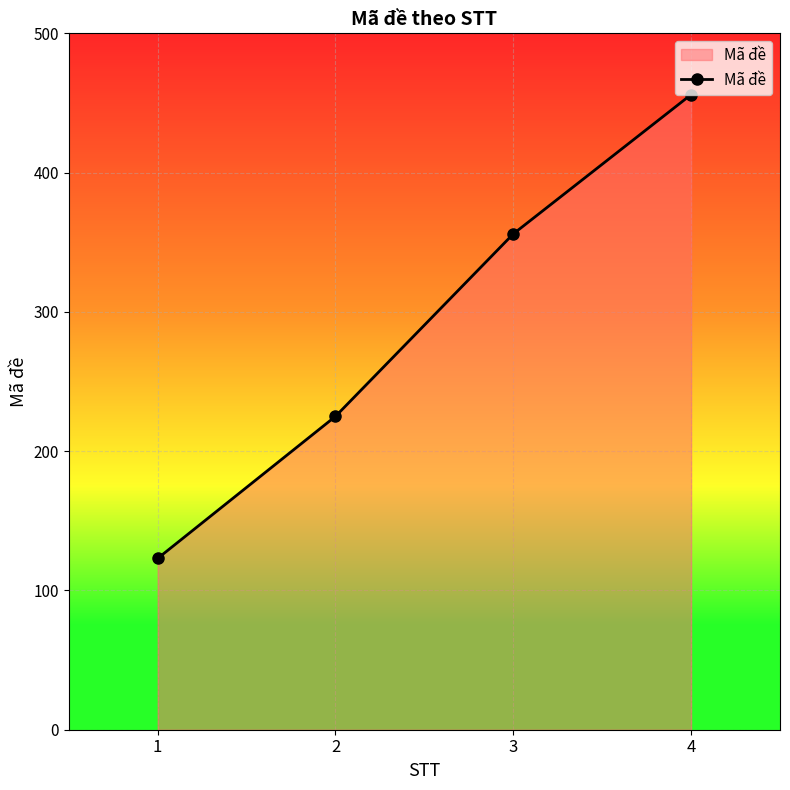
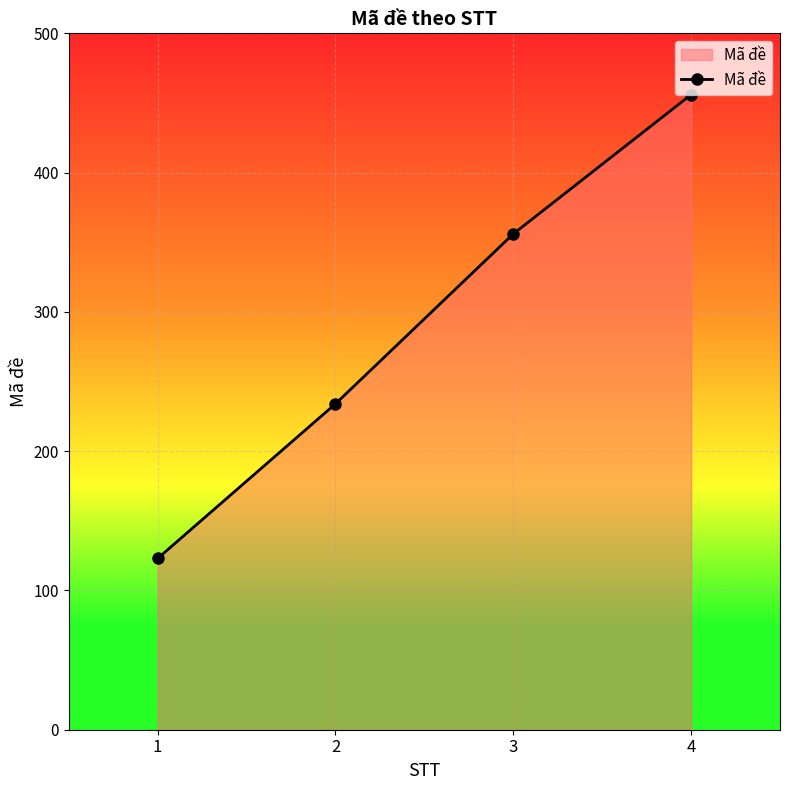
2: 225 -> 234
